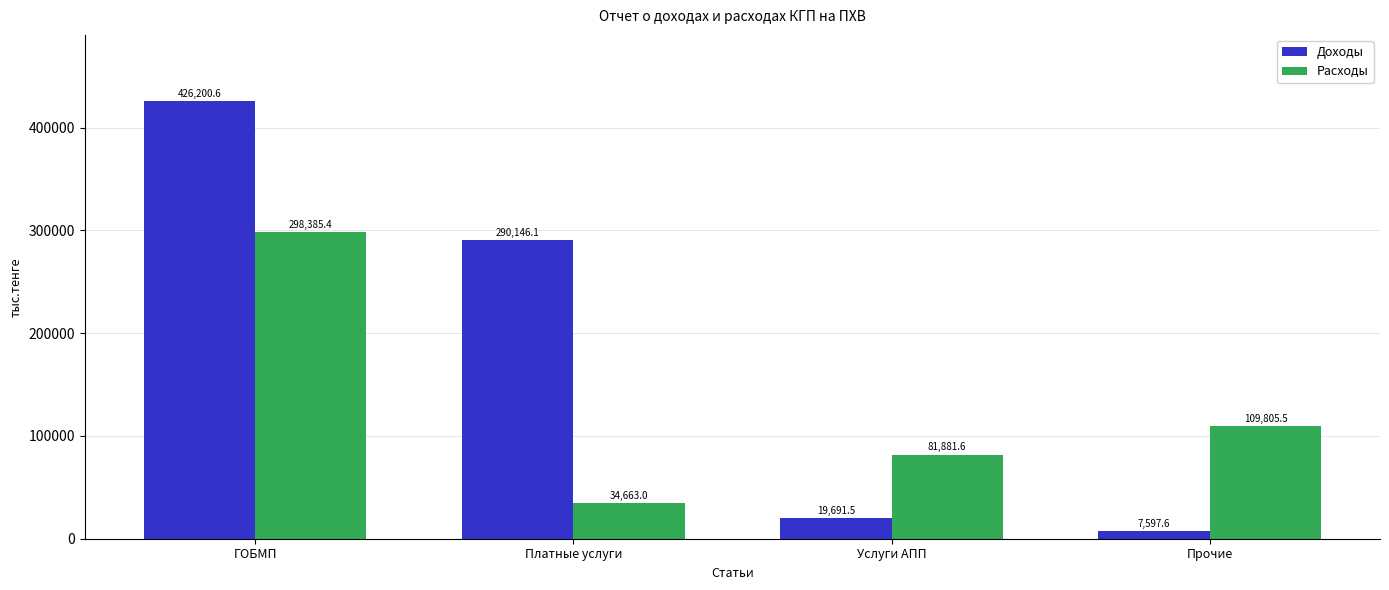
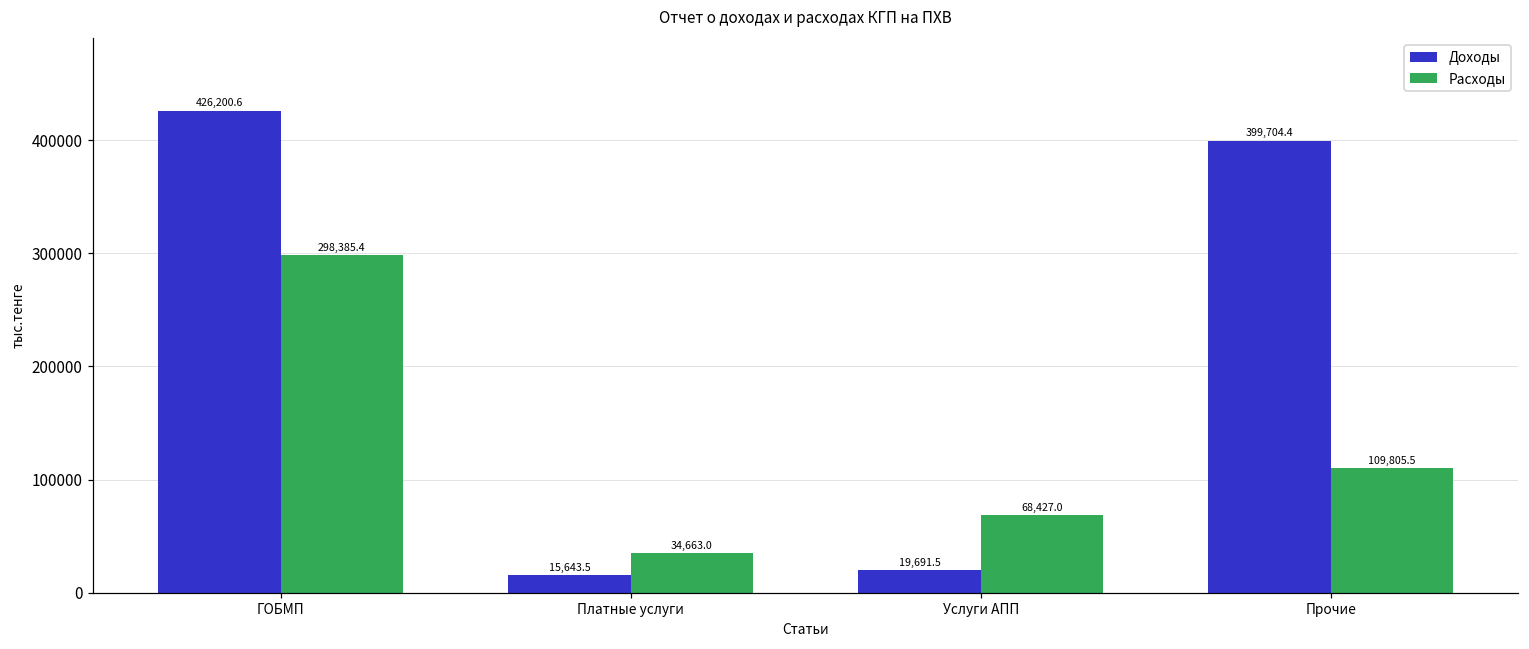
Доходы, Платные услуги: 290,146.1 -> 15,643.5
Расходы, Услуги АПП: 81,881.6 -> 68,427.0
Доходы, Прочие: 7,597.6 -> 399,704.4
